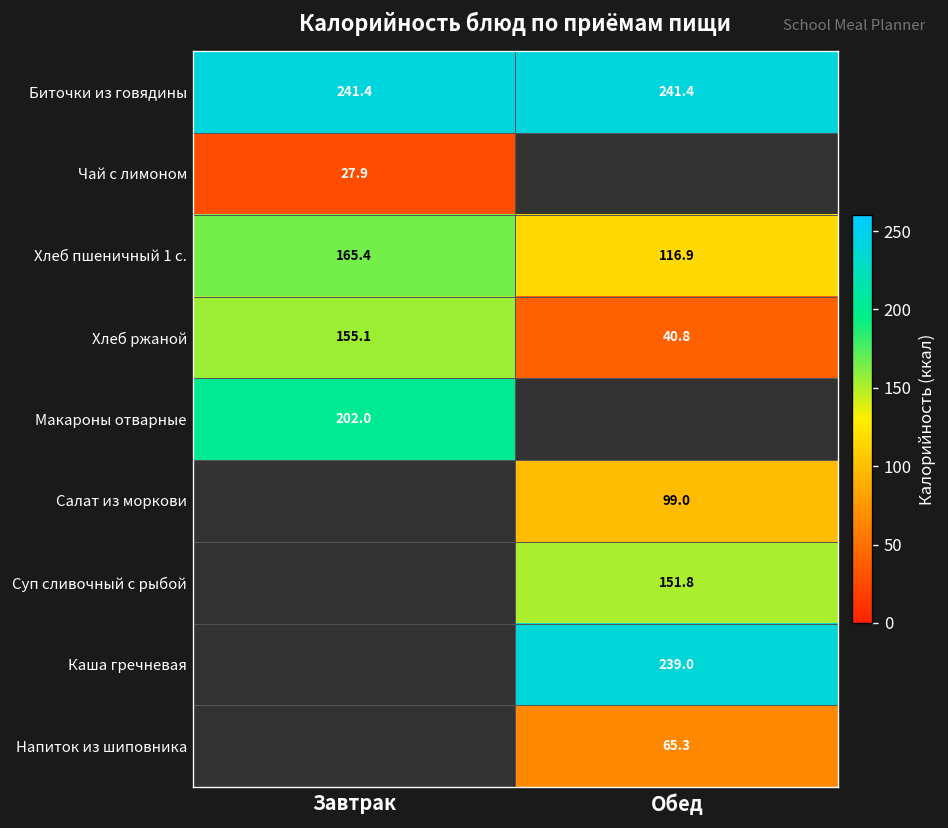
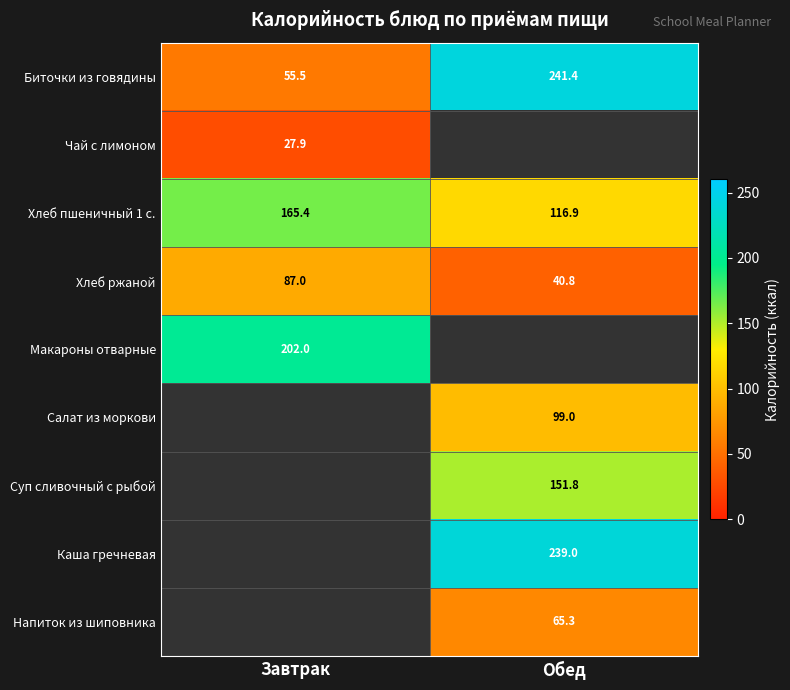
Биточки из говядины, Завтрак: 241.4 -> 55.5
Хлеб ржаной, Завтрак: 155.1 -> 87.0
